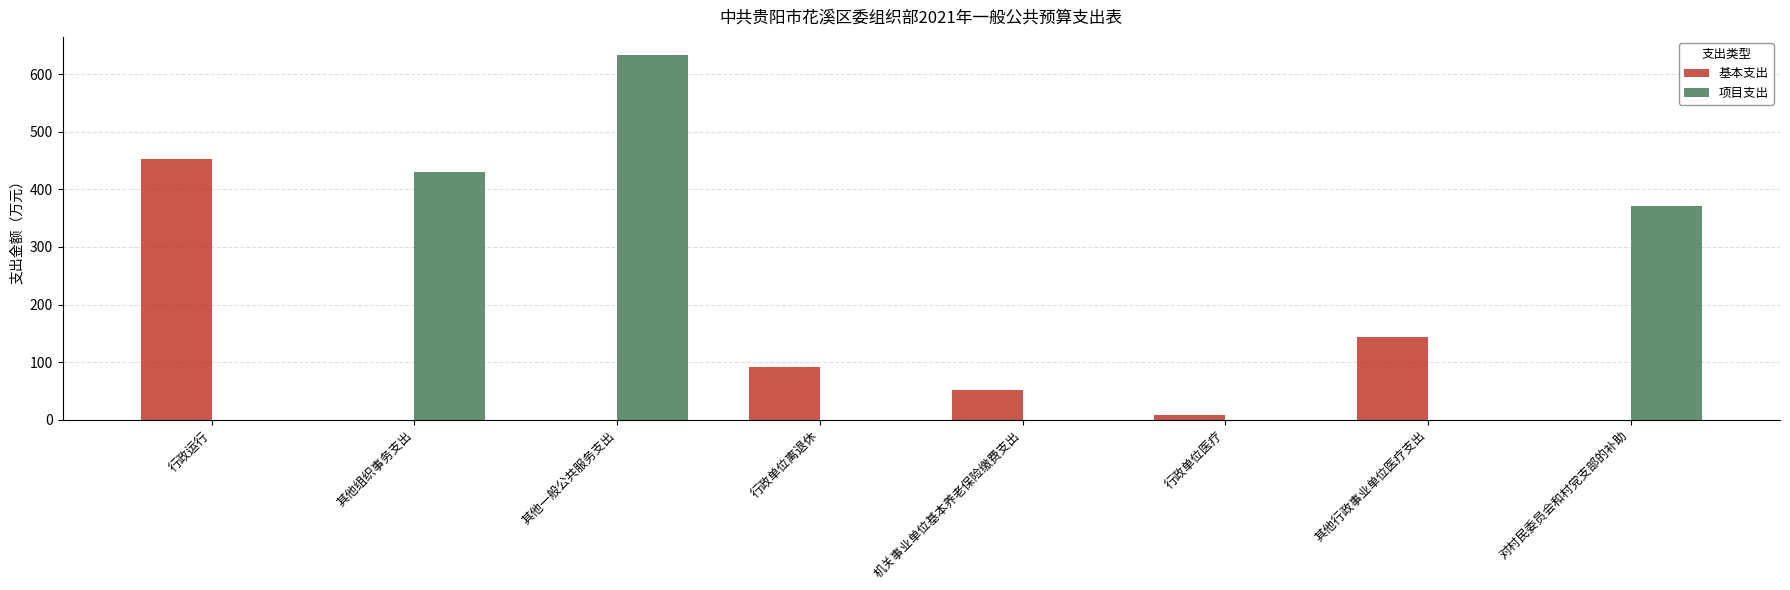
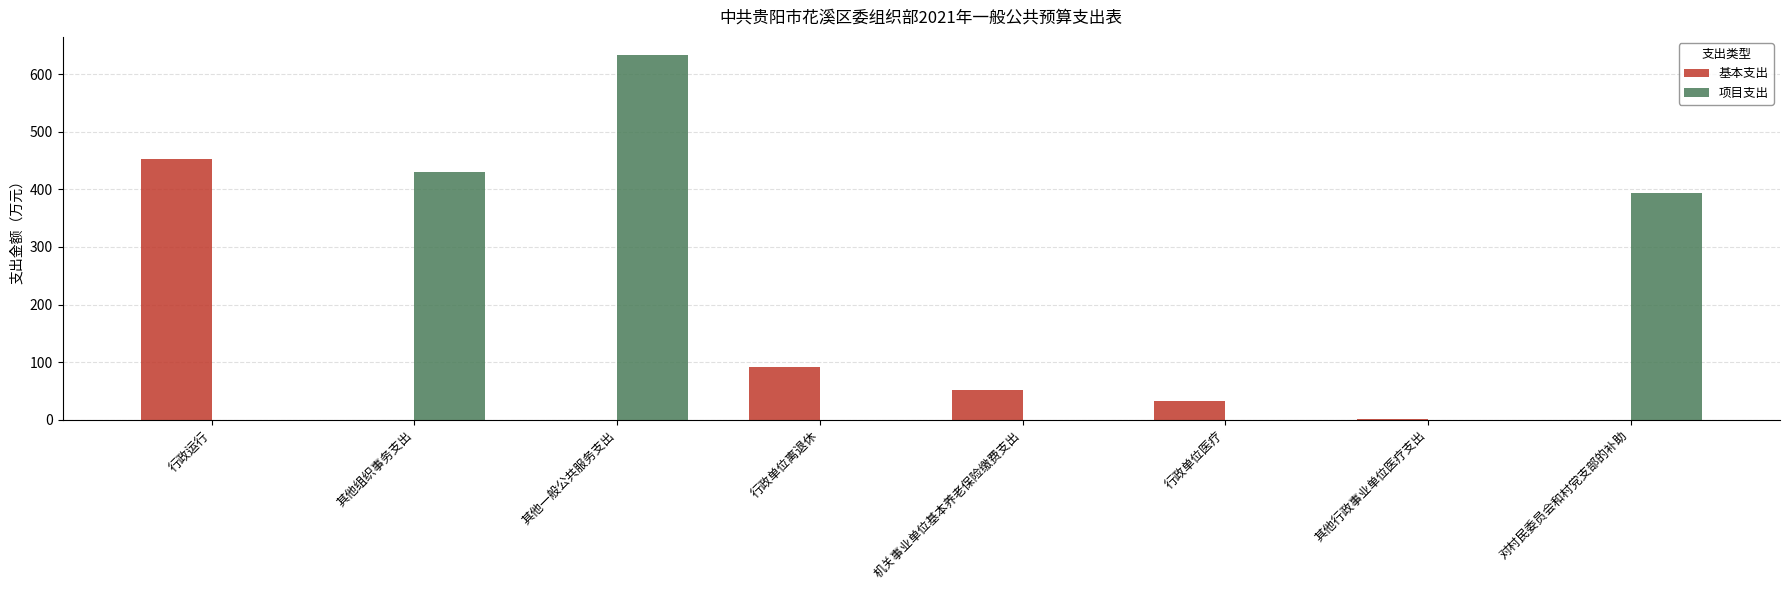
基本支出, 行政单位医疗: 10 -> 30
基本支出, 其他行政事业单位医疗支出: 140 -> 0
项目支出, 对村民委员会和村党支部的补助: 370 -> 390
